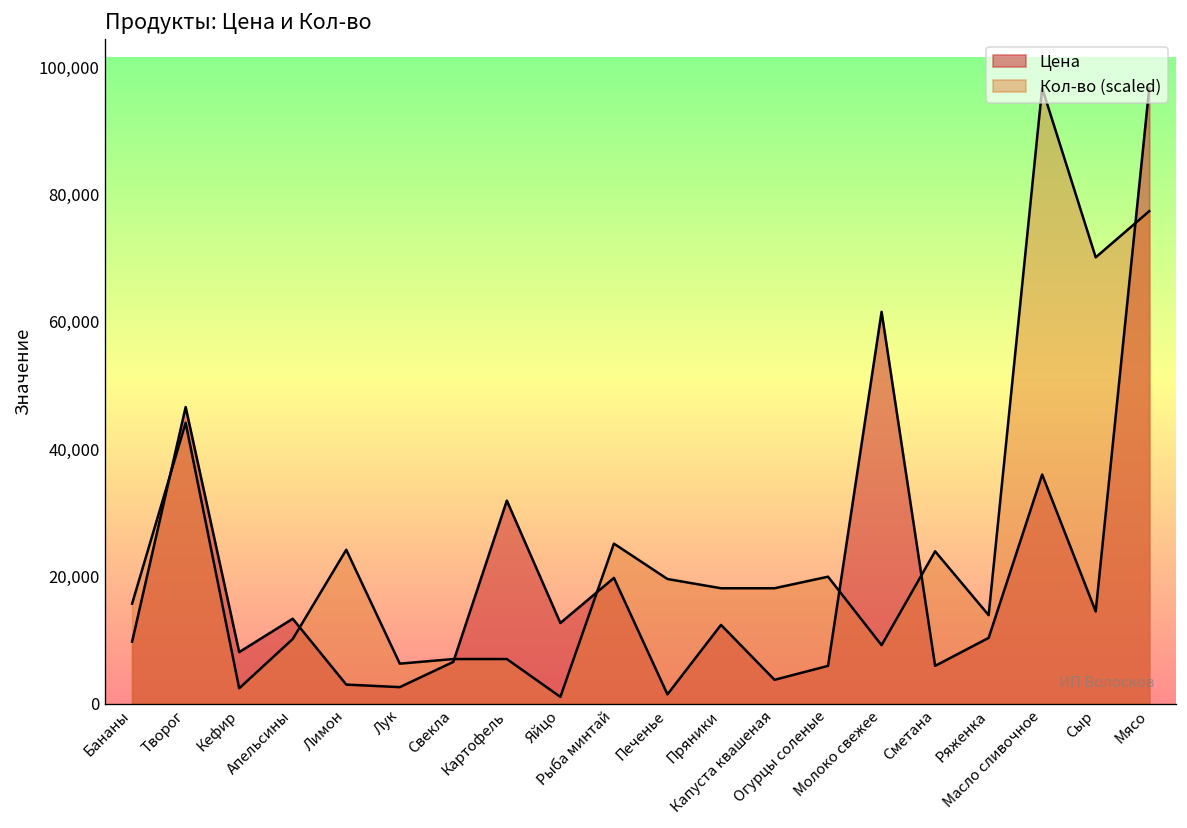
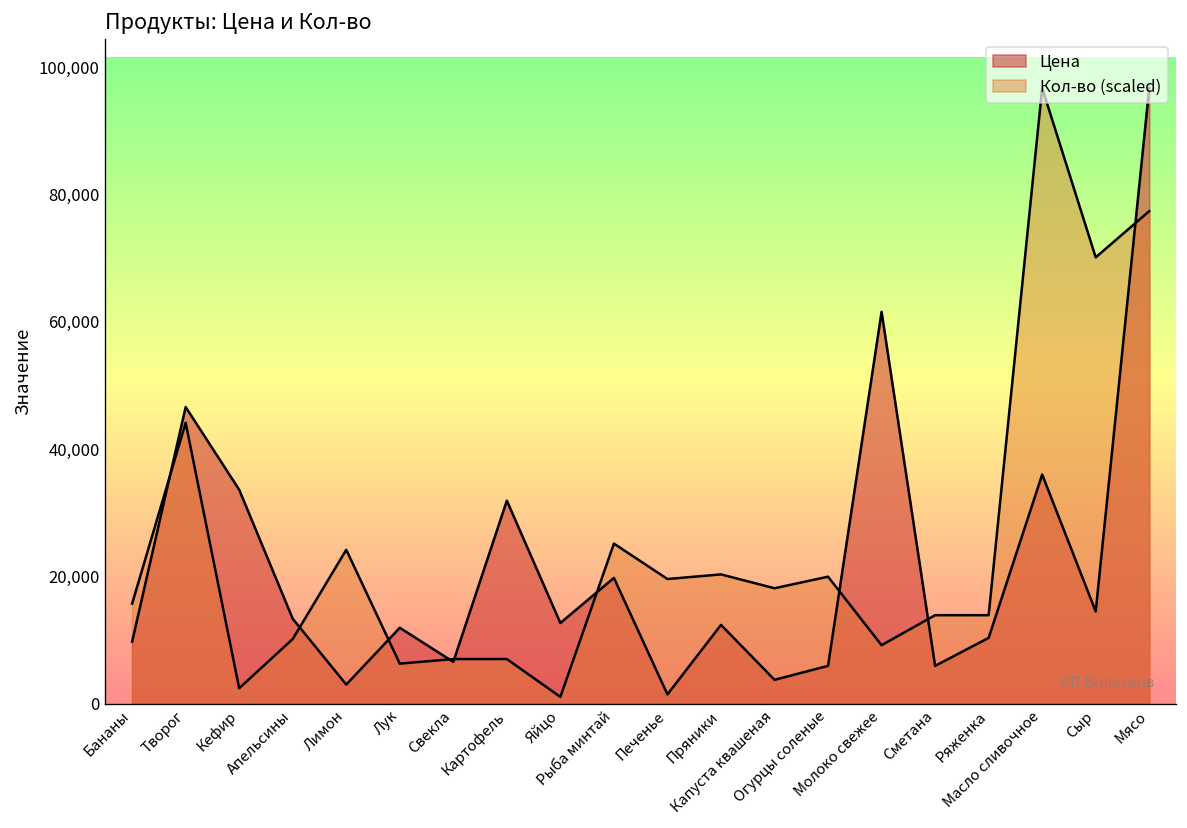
Цена, Кефир: 8,000 -> 34,000
Цена, Лук: 3,000 -> 12,000
Кол-во (scaled), Пряники: 18,000 -> 20,000
Кол-во (scaled), Сметана: 24,000 -> 14,000
